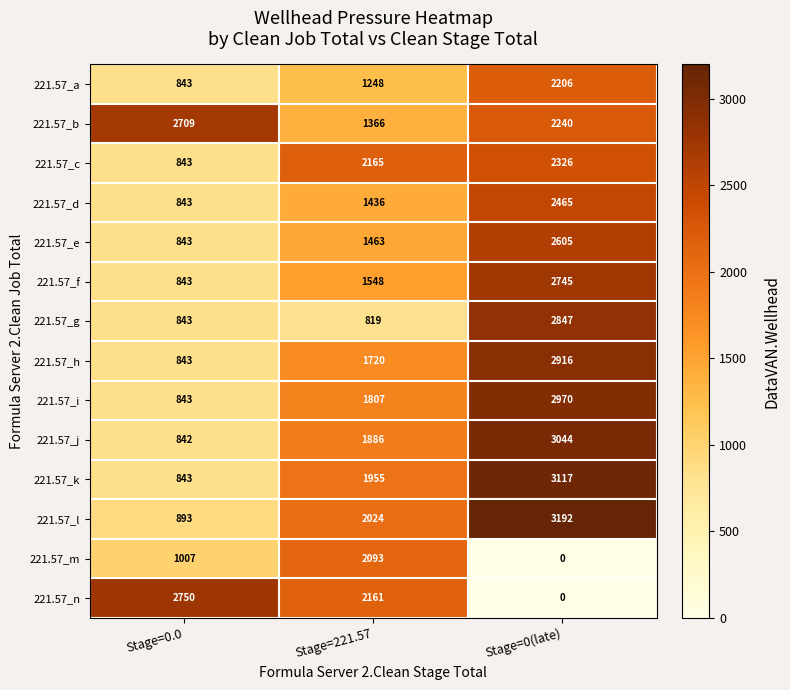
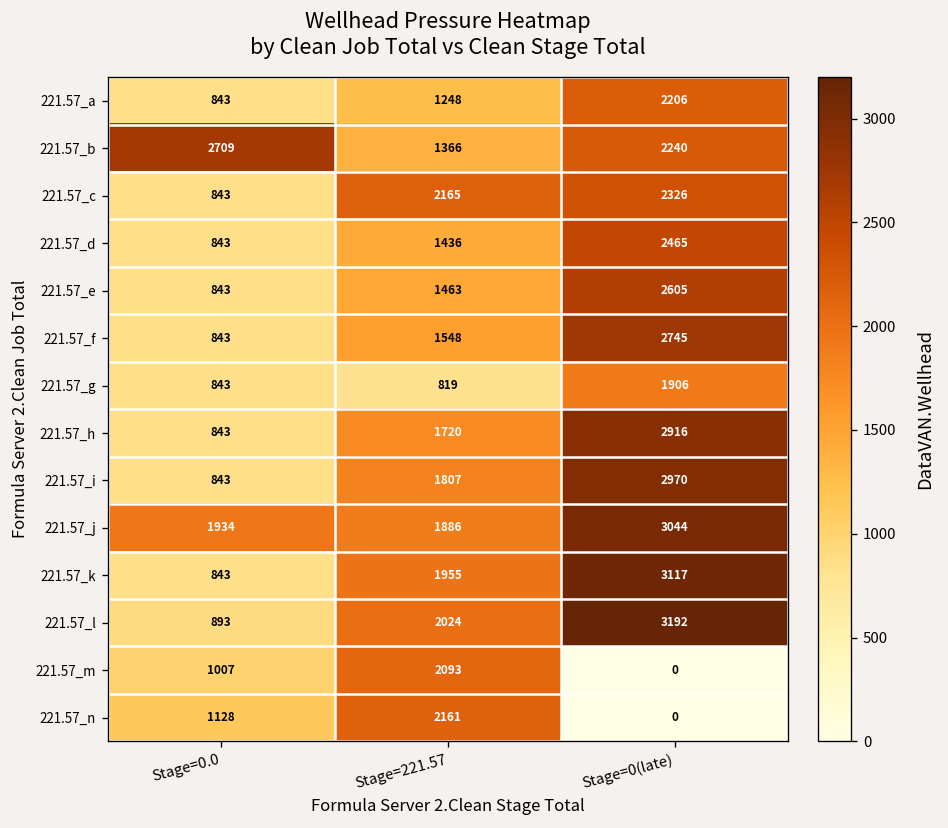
221.57_g, Stage=0(late): 2847 -> 1906
221.57_j, Stage=0.0: 842 -> 1934
221.57_n, Stage=0.0: 2750 -> 1128
